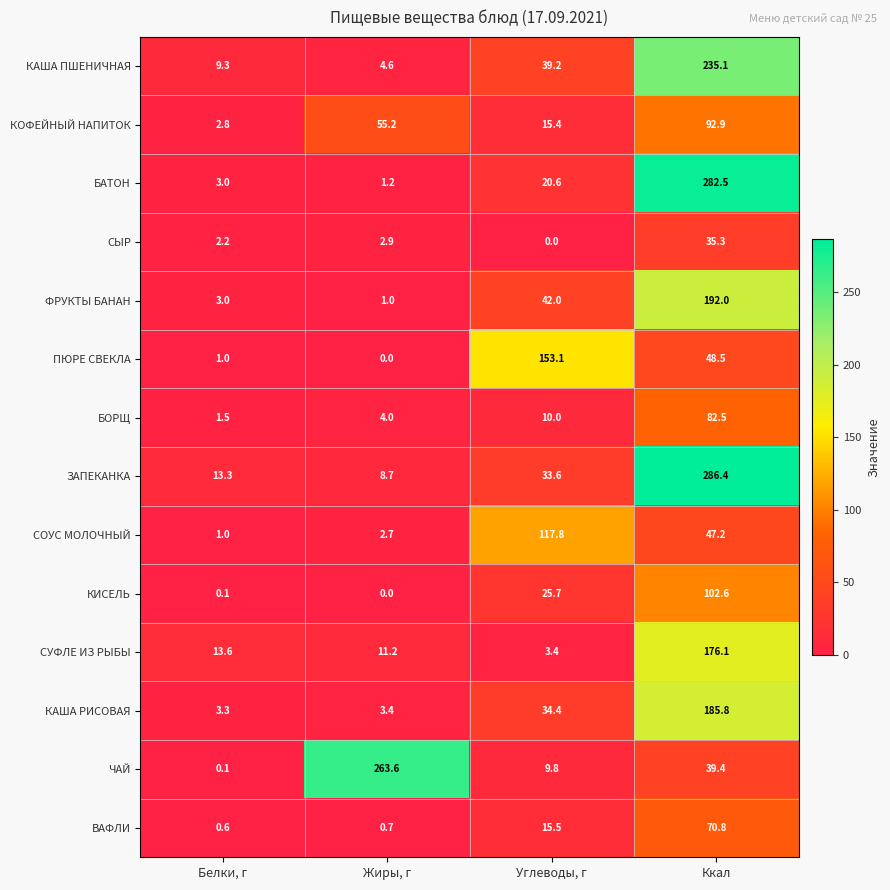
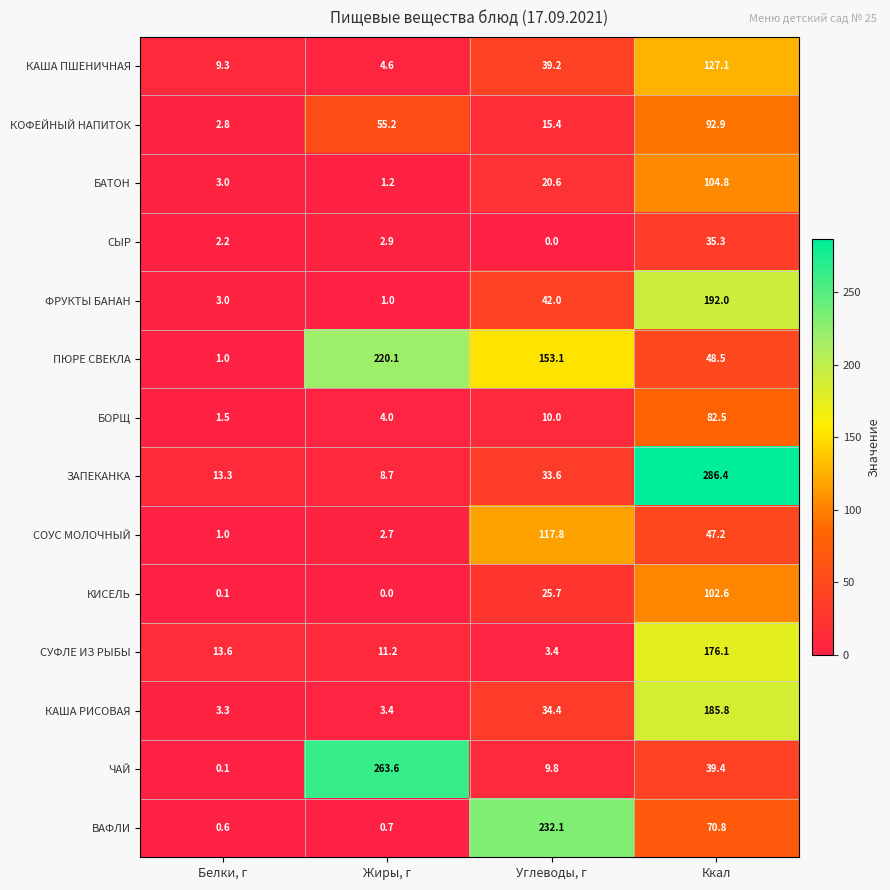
КАША ПШЕНИЧНАЯ, Ккал: 235.1 -> 127.1
БАТОН, Ккал: 282.5 -> 104.8
ПЮРЕ СВЕКЛА, Жиры, г: 0.0 -> 220.1
ВАФЛИ, Углеводы, г: 15.5 -> 232.1
